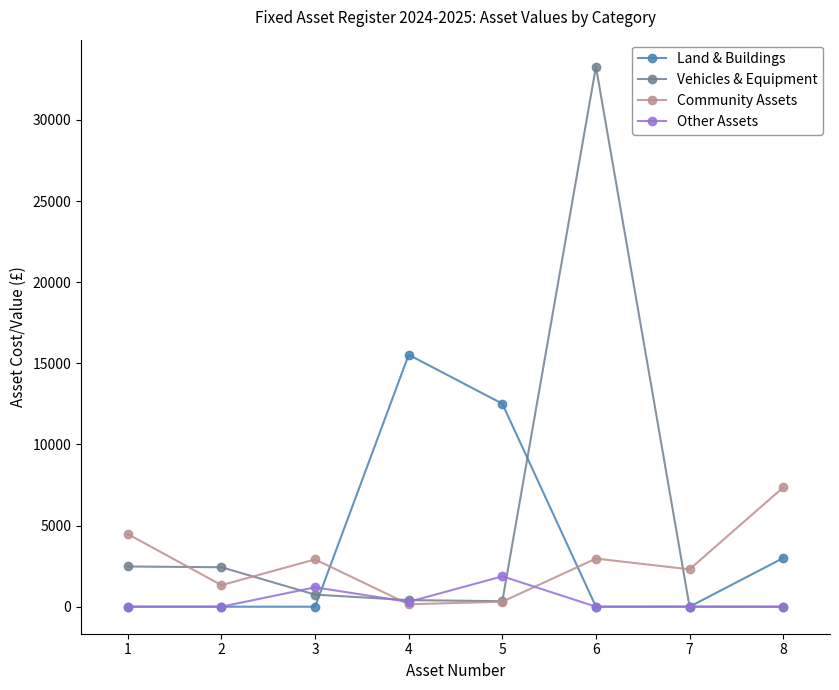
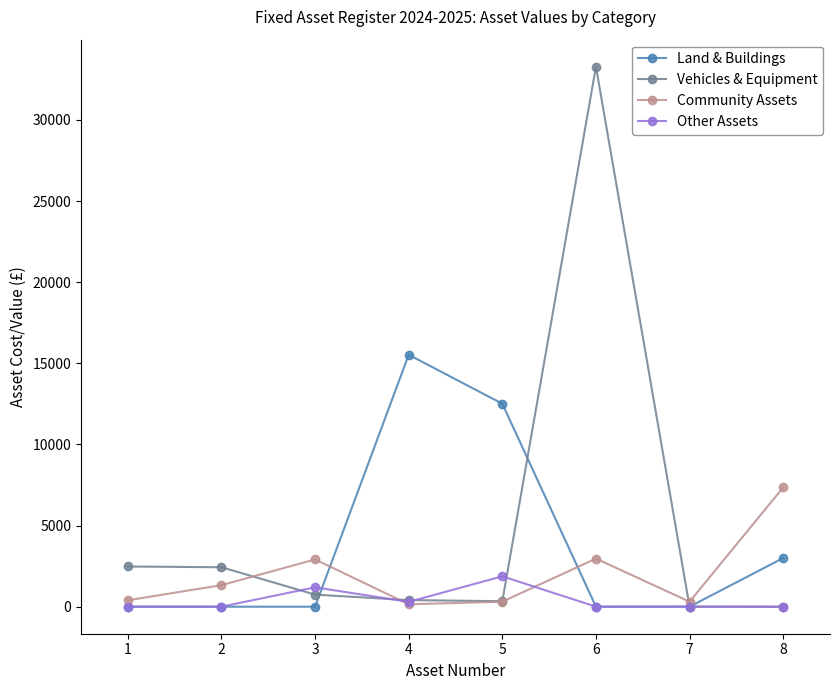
Community Assets, 1: 4500 -> 400
Community Assets, 7: 2300 -> 300
